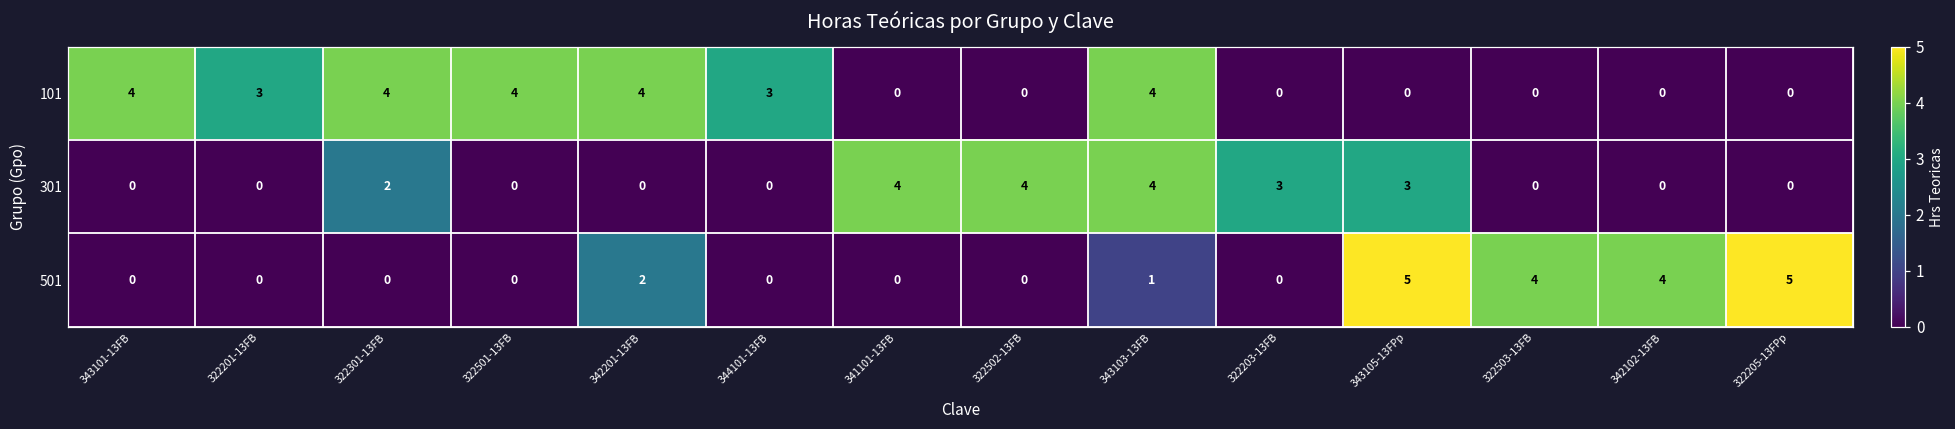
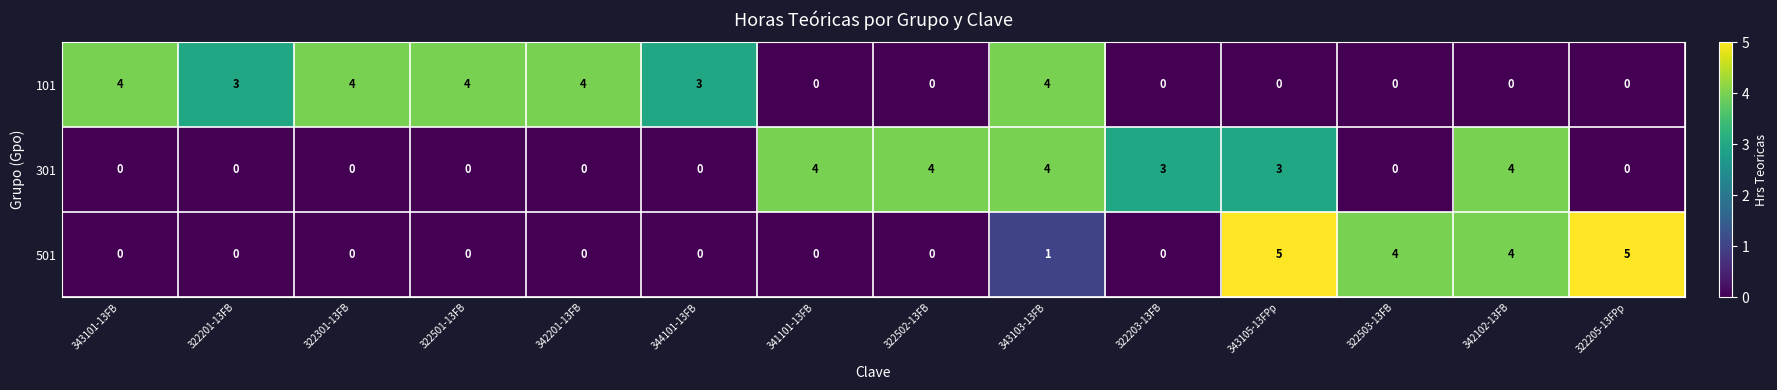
301, 322301-13FB: 2 -> 0
301, 342102-13FB: 0 -> 4
501, 342201-13FB: 2 -> 0
